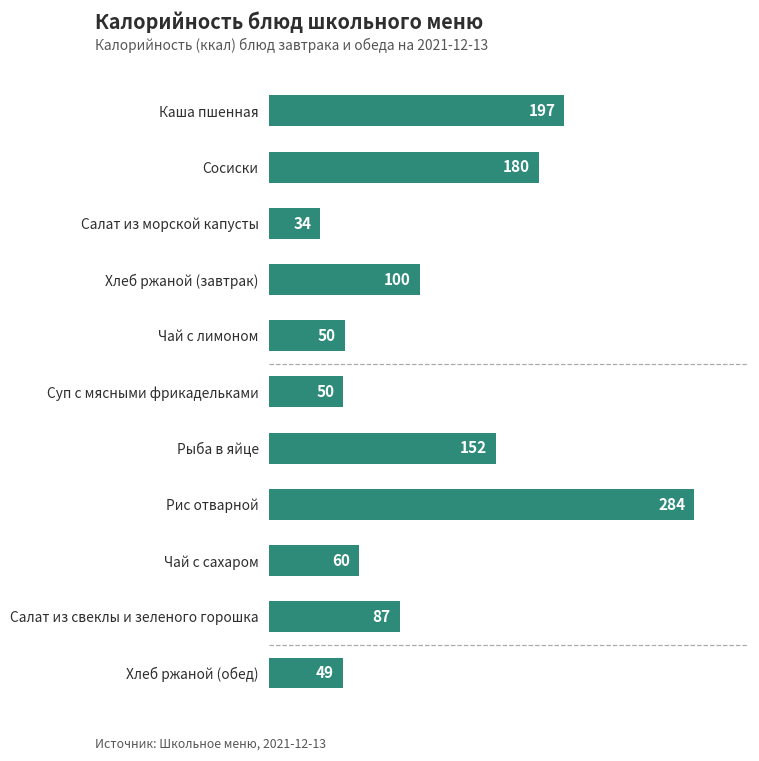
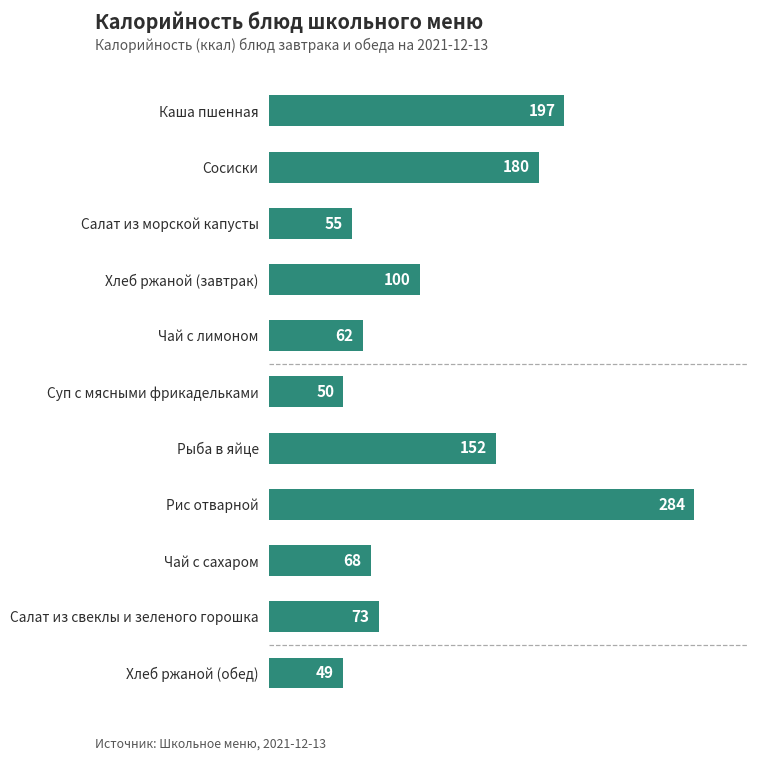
Салат из морской капусты: 34 -> 55
Чай с лимоном: 50 -> 62
Чай с сахаром: 60 -> 68
Салат из свеклы и зеленого горошка: 87 -> 73
